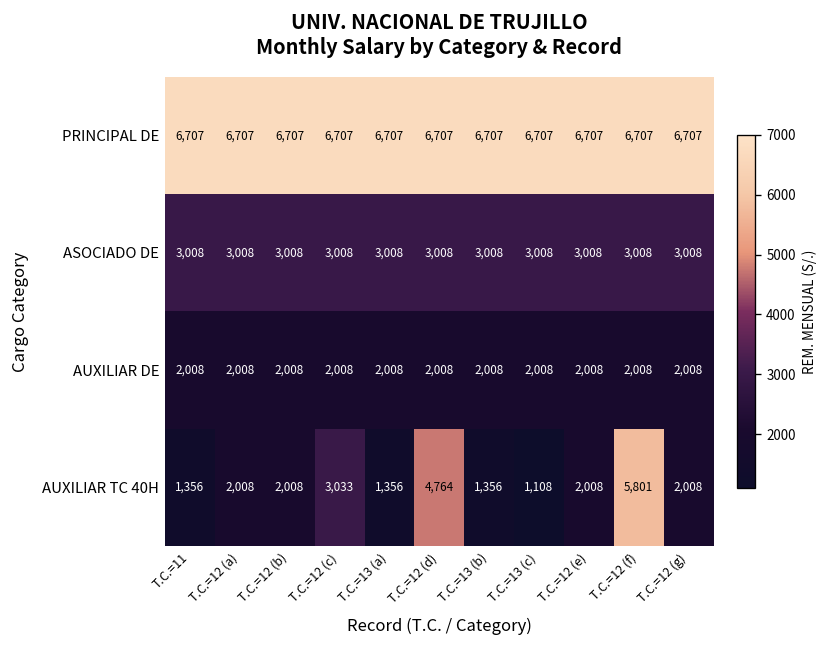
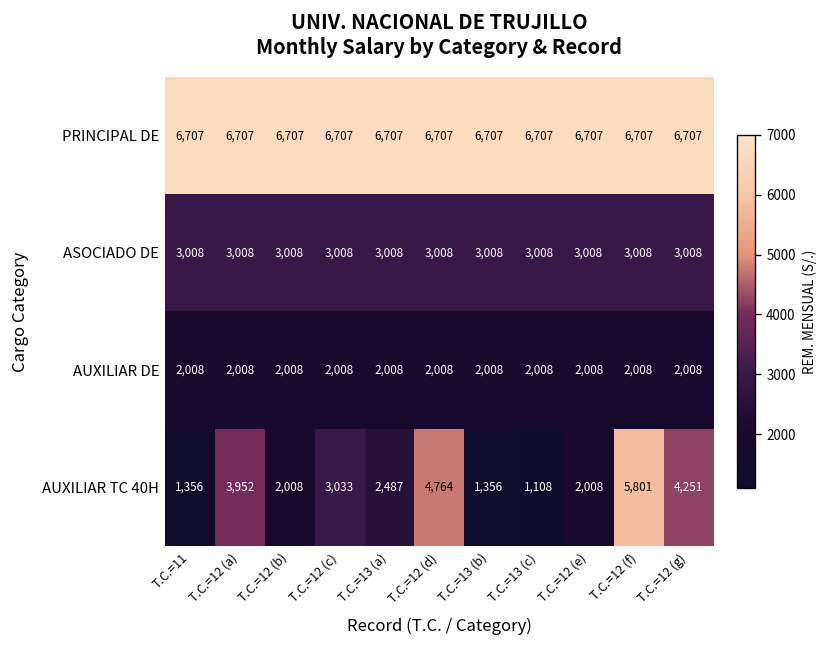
AUXILIAR TC 40H, T.C.=12 (a): 2,008 -> 3,952
AUXILIAR TC 40H, T.C.=13 (a): 1,356 -> 2,487
AUXILIAR TC 40H, T.C.=12 (g): 2,008 -> 4,251
